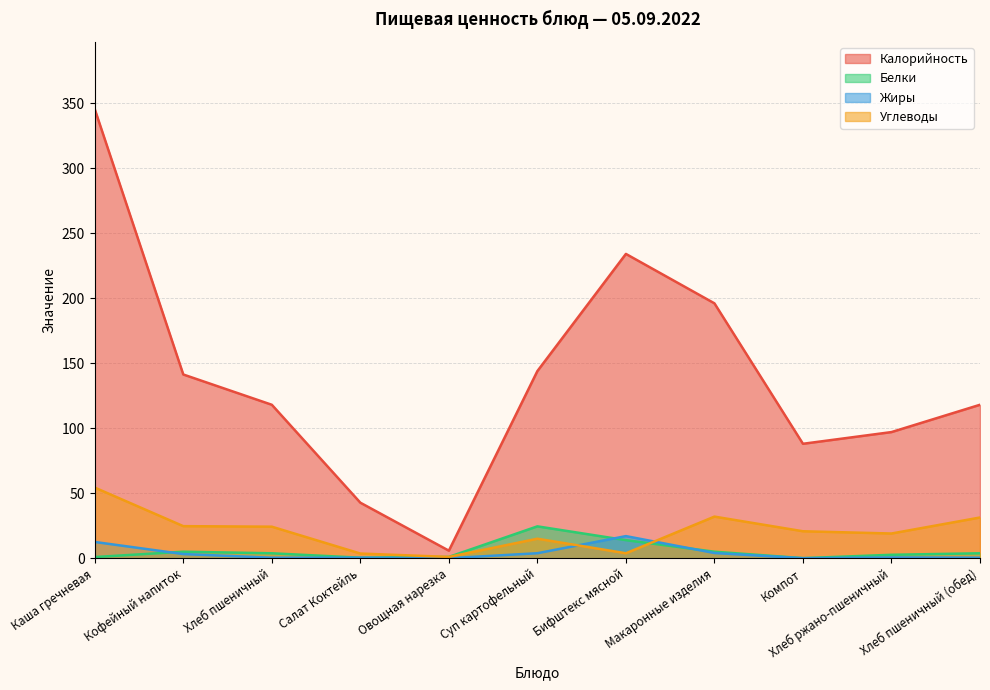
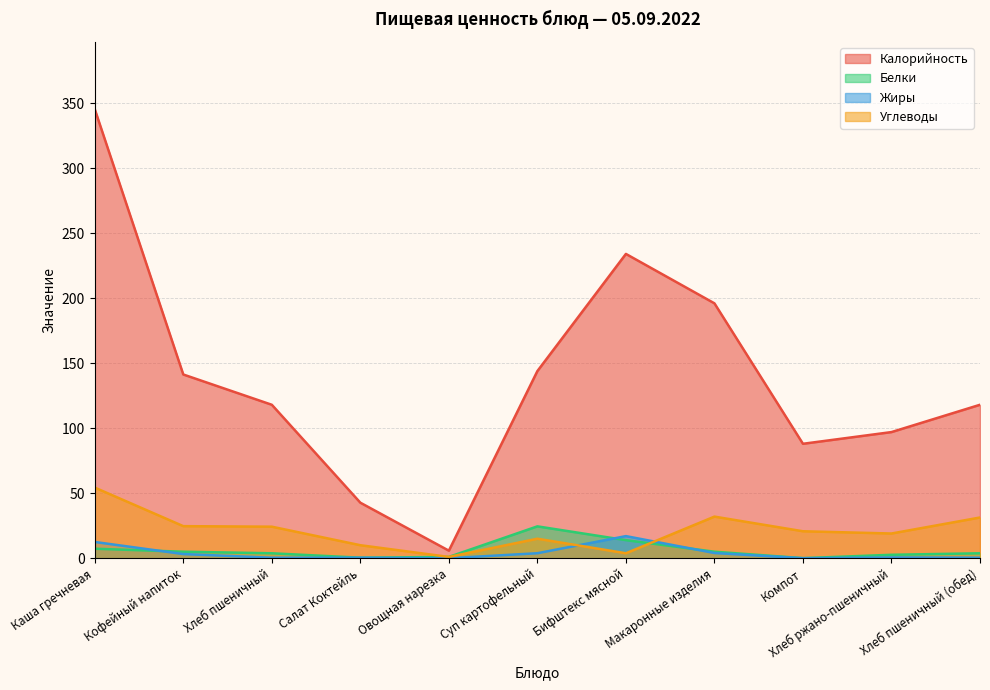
Белки, Каша гречневая: 1 -> 7
Углеводы, Салат Коктейль: 4 -> 10
